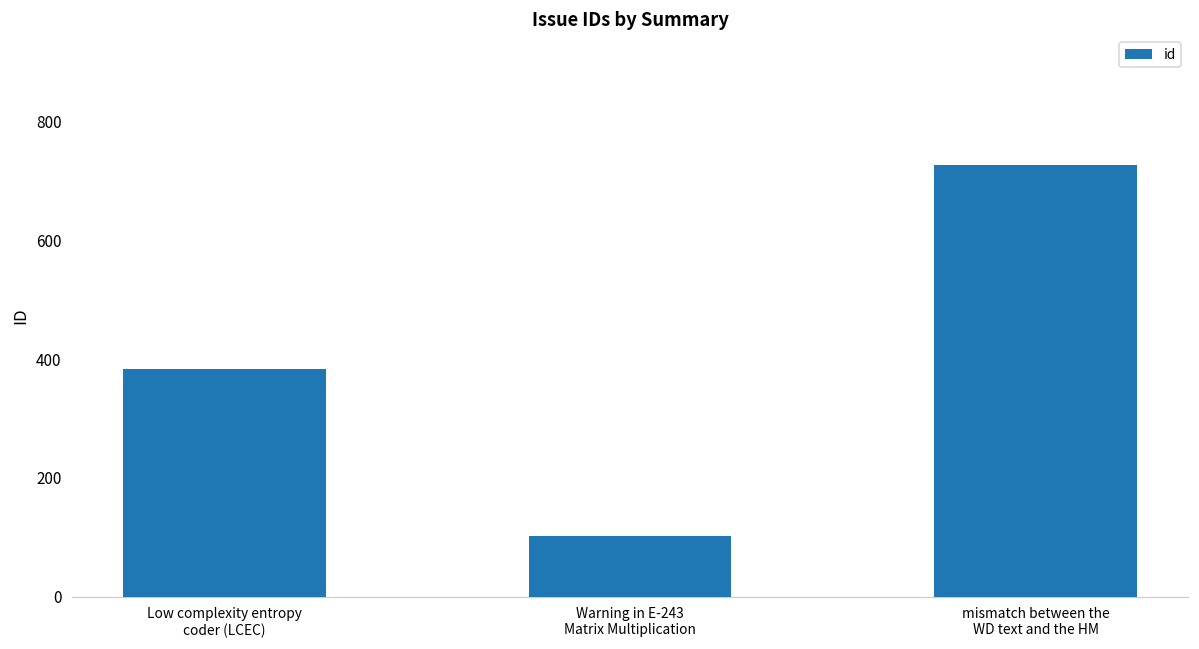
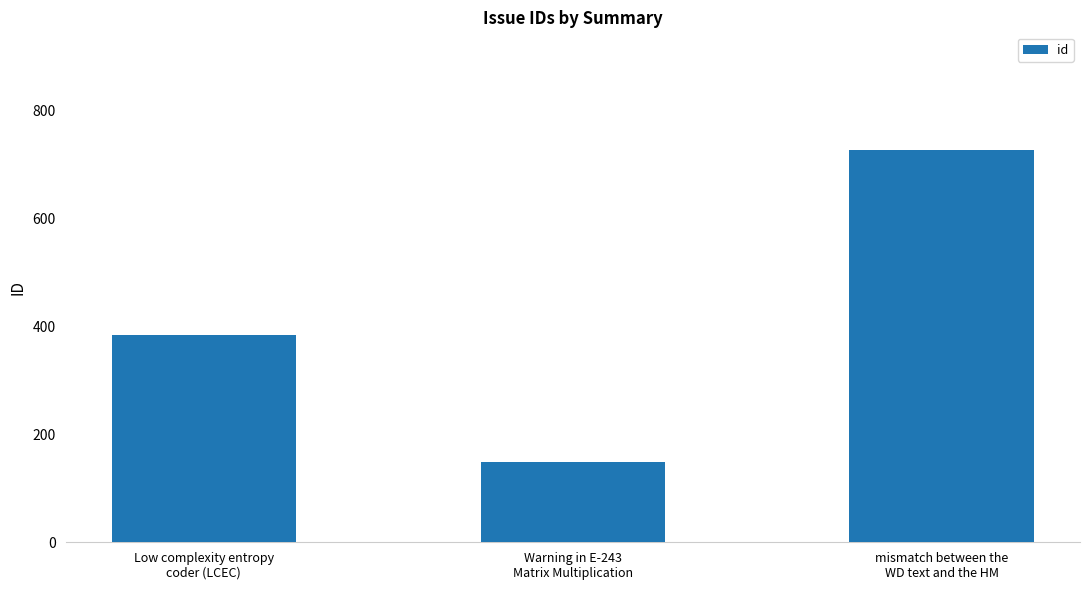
Warning in E-243 Matrix Multiplication: 100 -> 150
